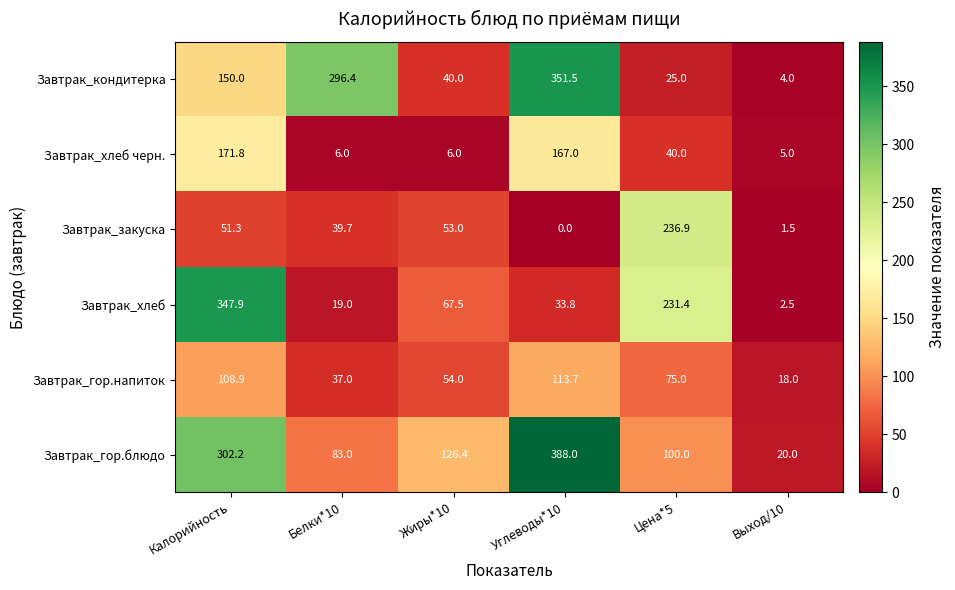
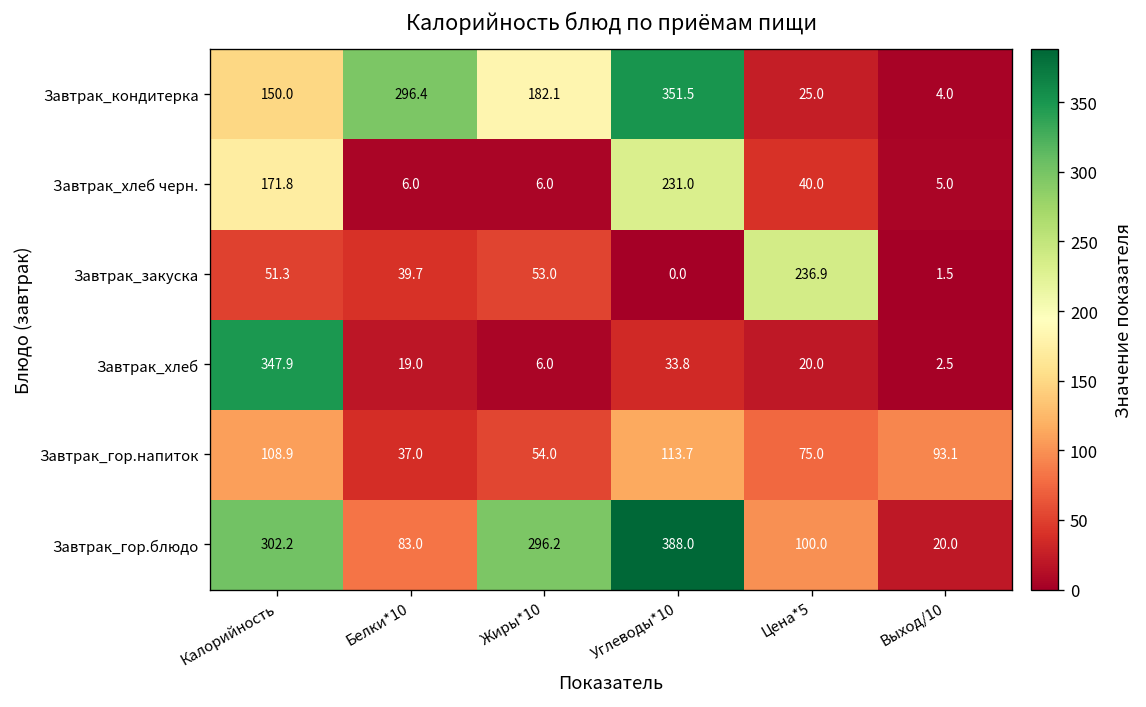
Завтрак_кондитерка, Жиры*10: 40.0 -> 182.1
Завтрак_хлеб черн., Углеводы*10: 167.0 -> 231.0
Завтрак_хлеб, Жиры*10: 67.5 -> 6.0
Завтрак_хлеб, Цена*5: 231.4 -> 20.0
Завтрак_гор.напиток, Выход/10: 18.0 -> 93.1
Завтрак_гор.блюдо, Жиры*10: 126.4 -> 296.2
